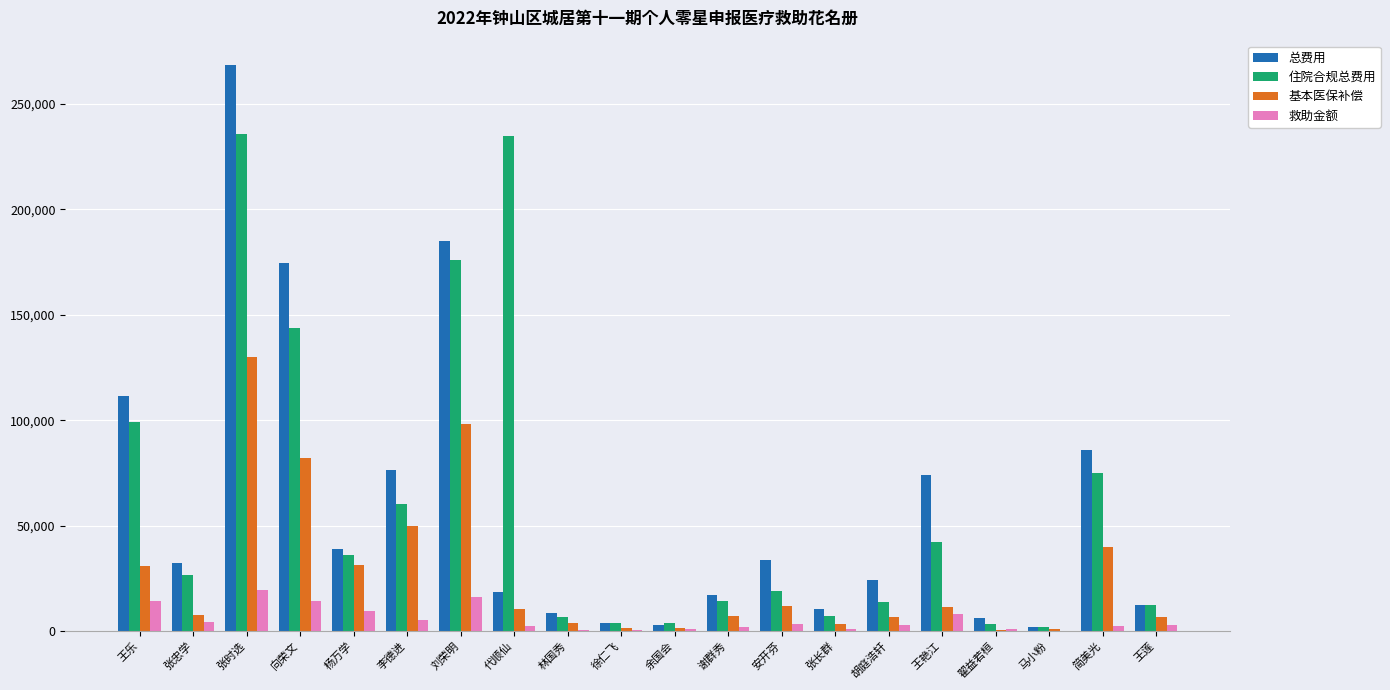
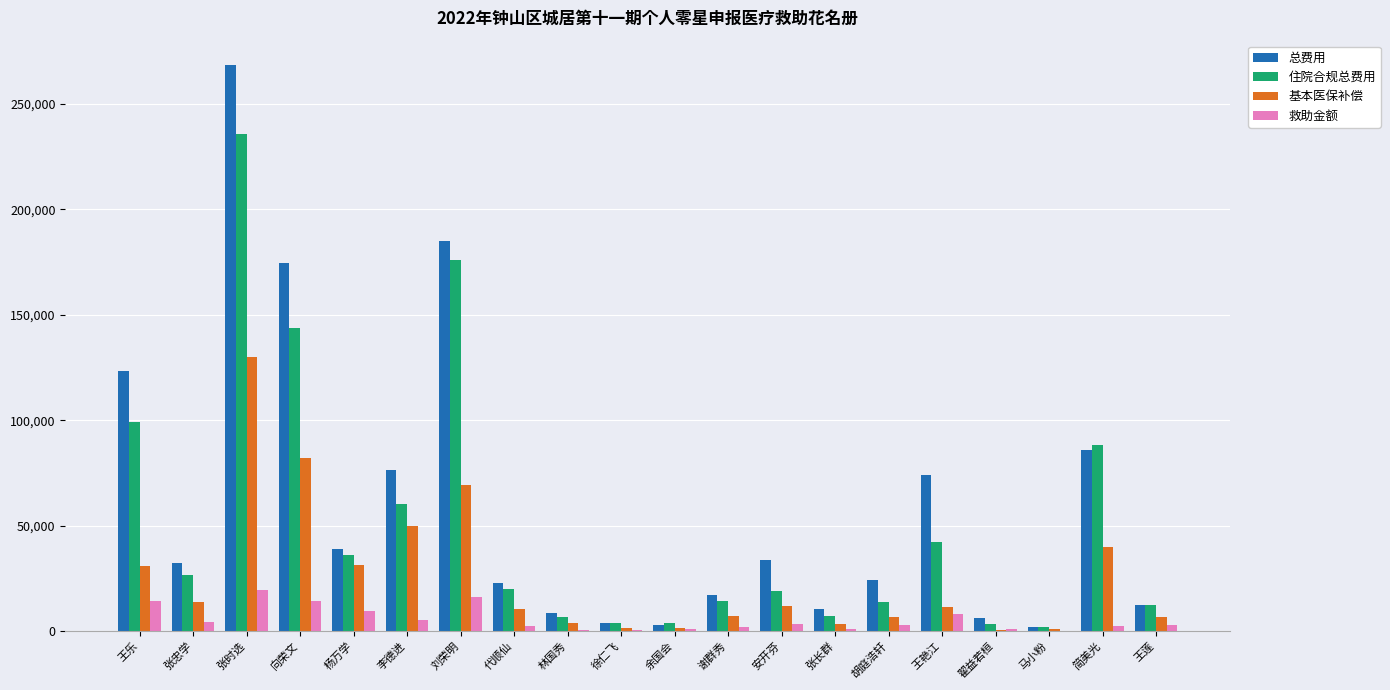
总费用, 王乐: 111,000 -> 124,000
基本医保补偿, 张忠学: 8,000 -> 14,000
基本医保补偿, 刘荣明: 98,000 -> 69,000
总费用, 代顺仙: 19,000 -> 23,000
住院合规总费用, 代顺仙: 235,000 -> 20,000
住院合规总费用, 简美光: 75,000 -> 88,000
